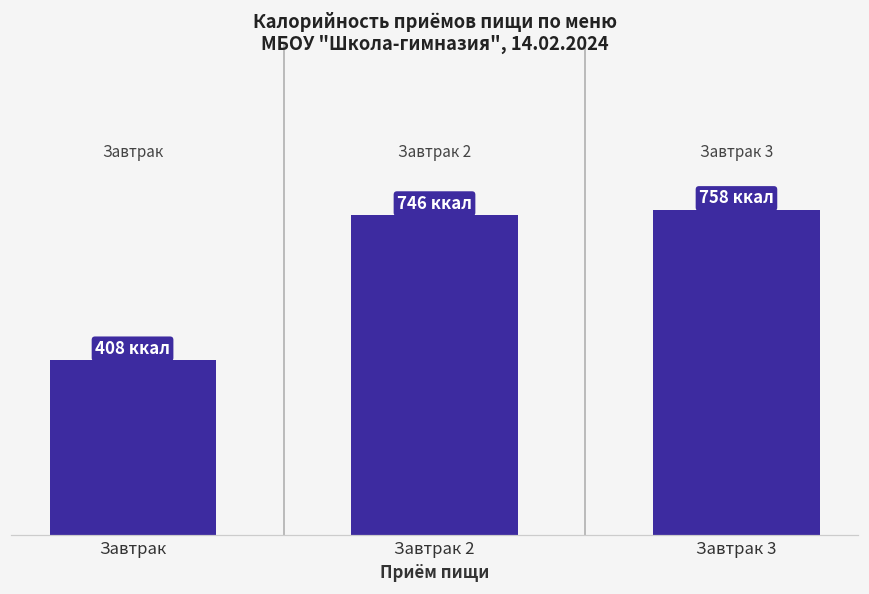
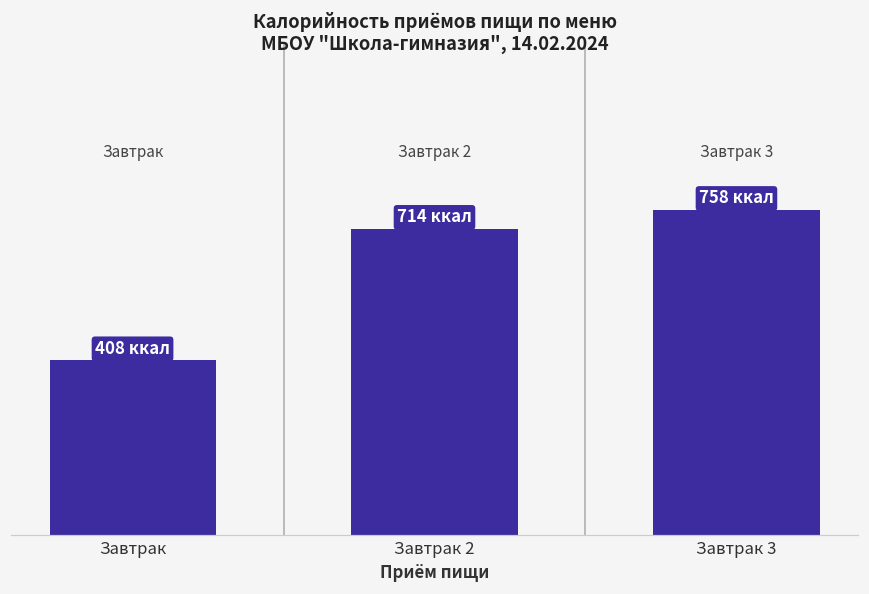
Завтрак 2: 746 -> 714
